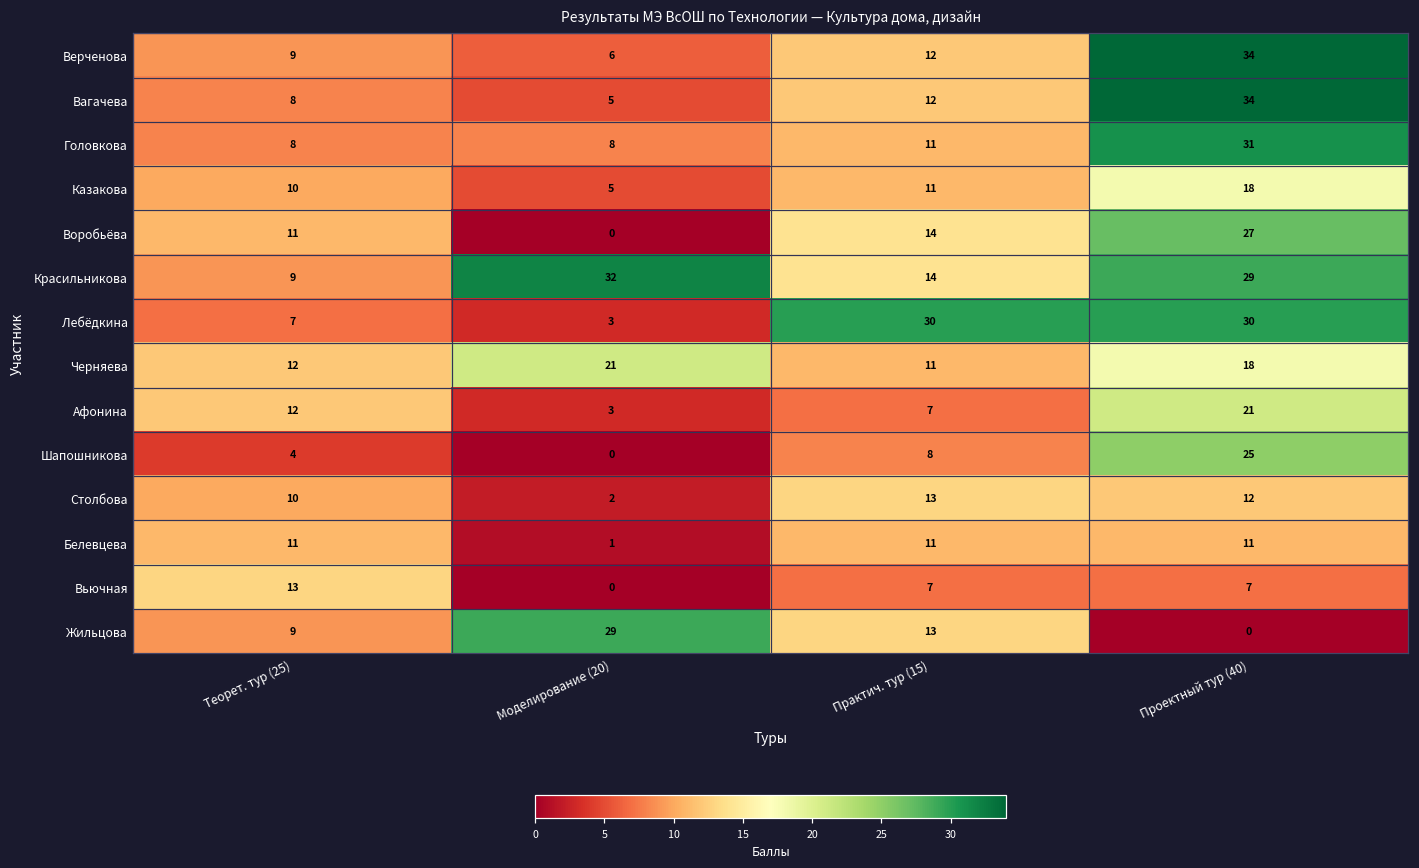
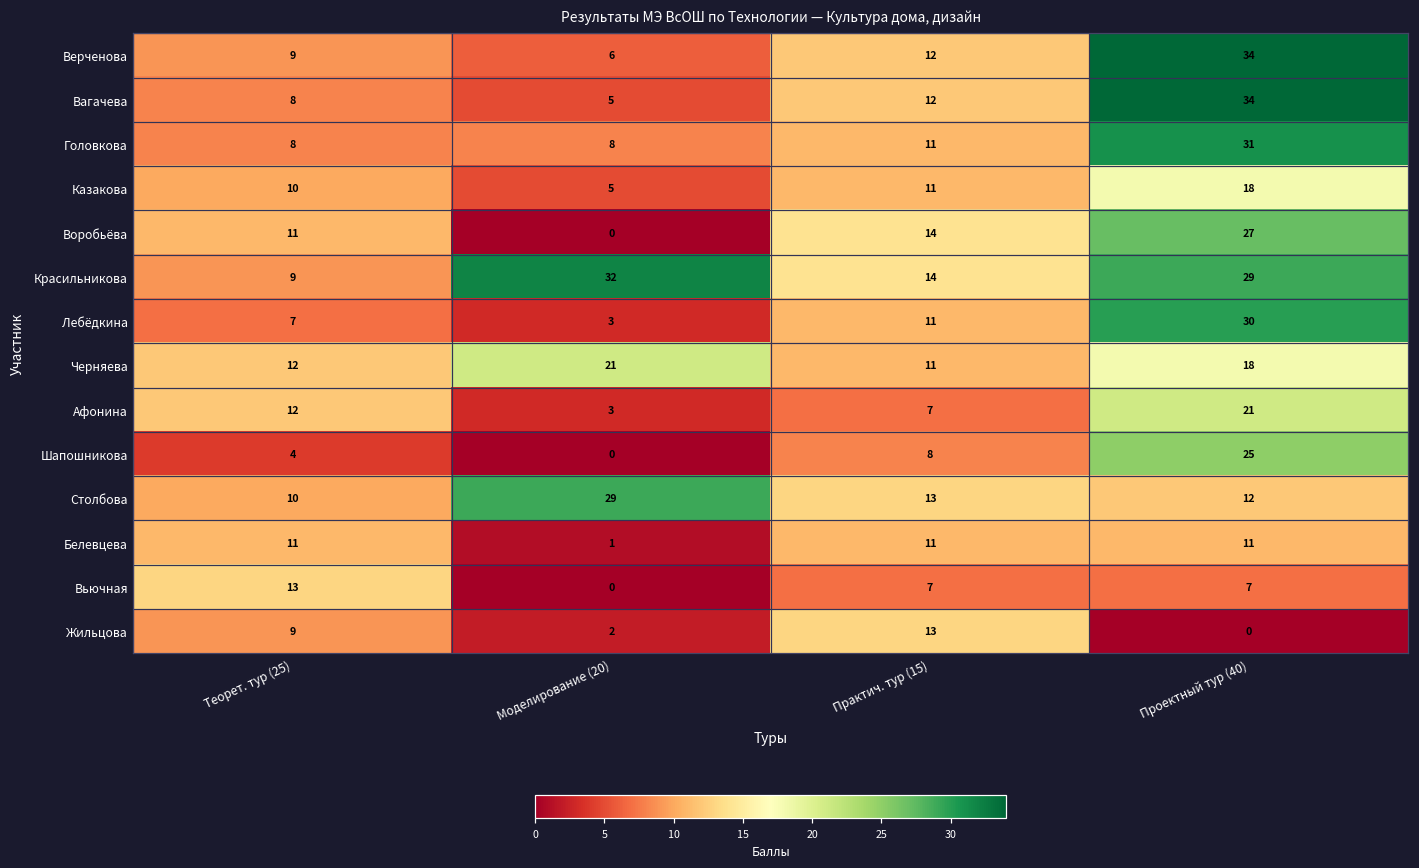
Лебёдкина, Практич. тур (15): 30 -> 11
Столбова, Моделирование (20): 2 -> 29
Жильцова, Моделирование (20): 29 -> 2
